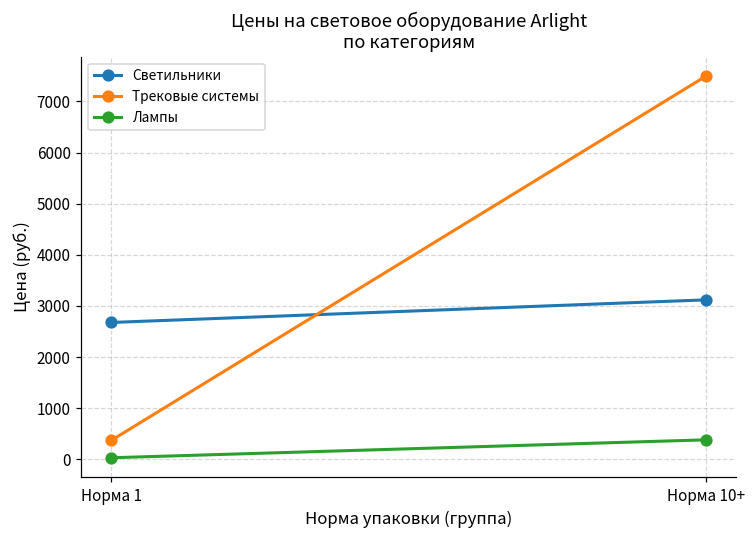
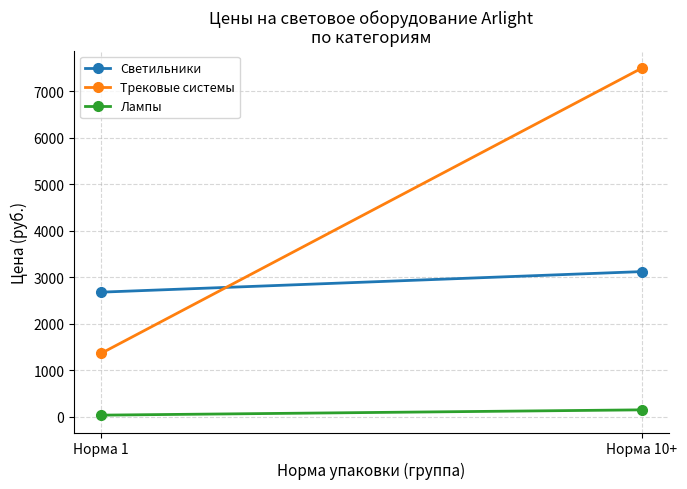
Трековые системы, Норма 1: 400 -> 1400
Лампы, Норма 10+: 400 -> 100
